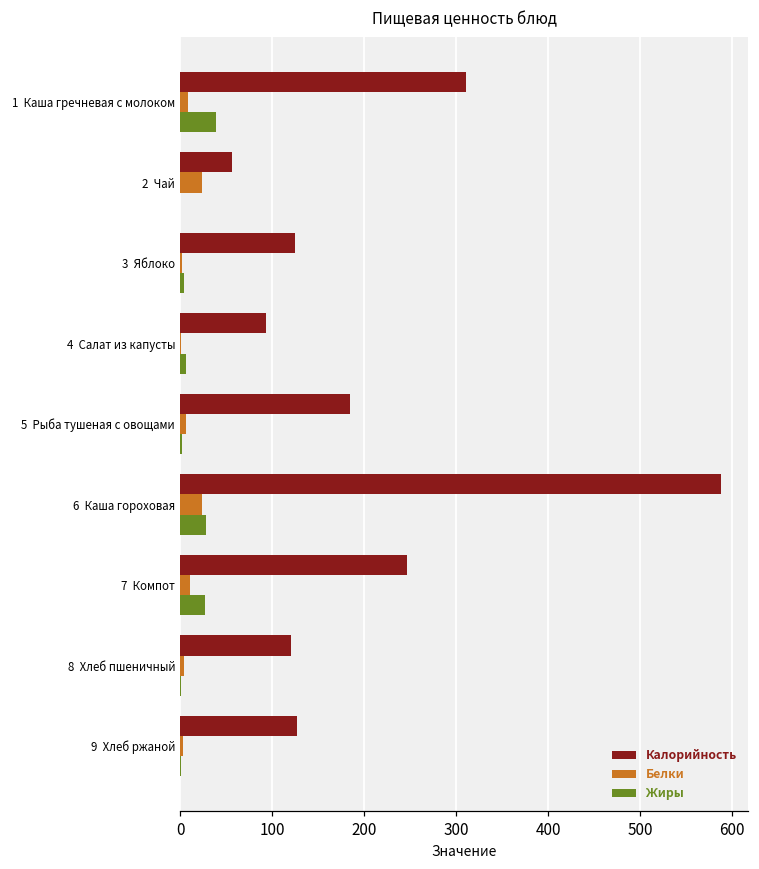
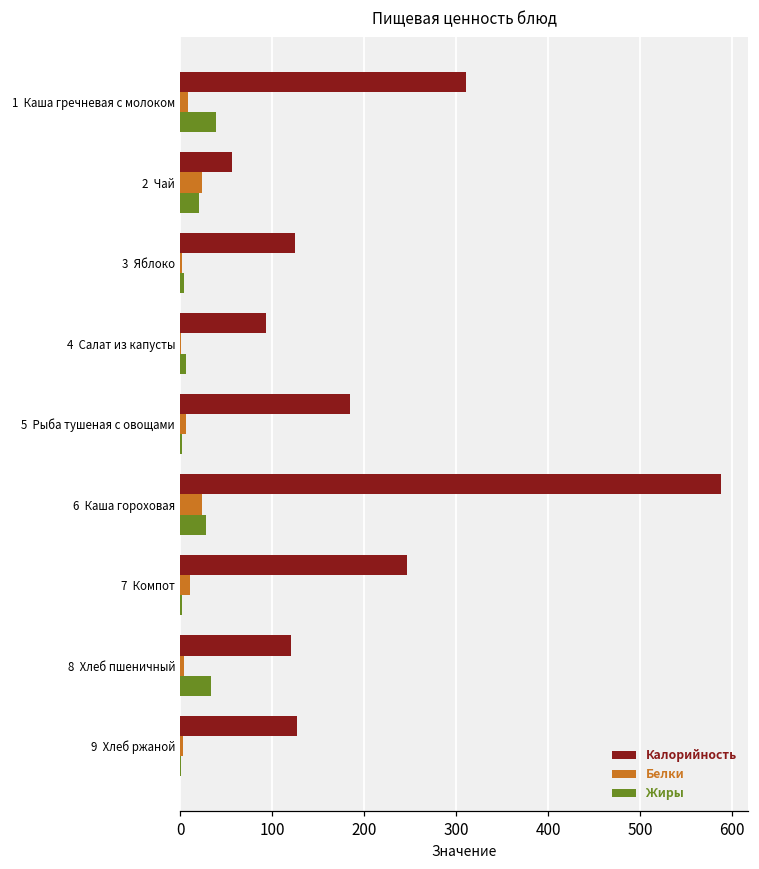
Жиры, 2 Чай: 0 -> 20
Жиры, 7 Компот: 30 -> 0
Жиры, 8 Хлеб пшеничный: 0 -> 30
